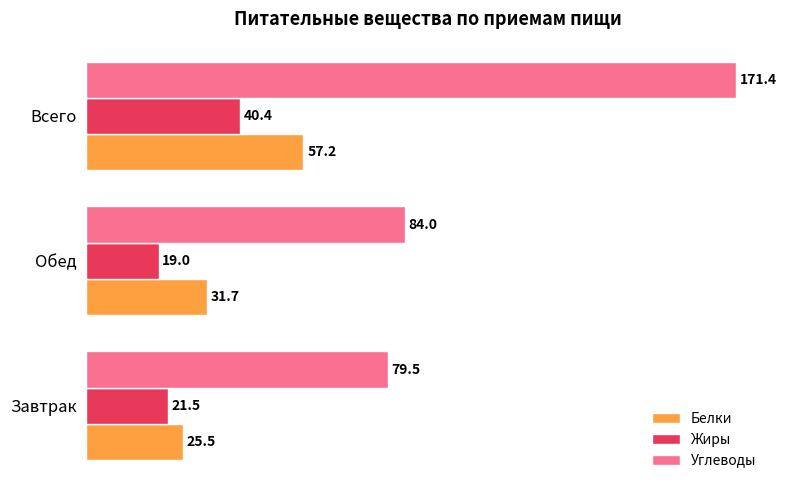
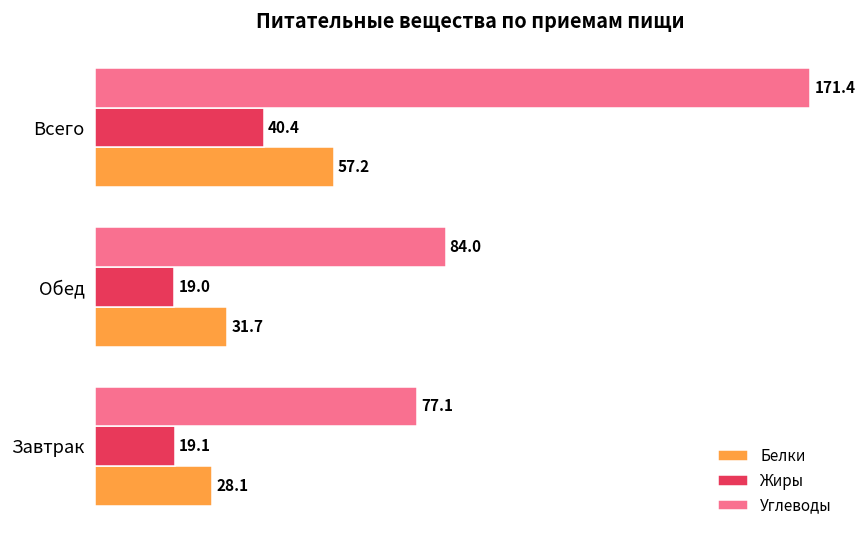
Углеводы, Завтрак: 79.5 -> 77.1
Жиры, Завтрак: 21.5 -> 19.1
Белки, Завтрак: 25.5 -> 28.1
